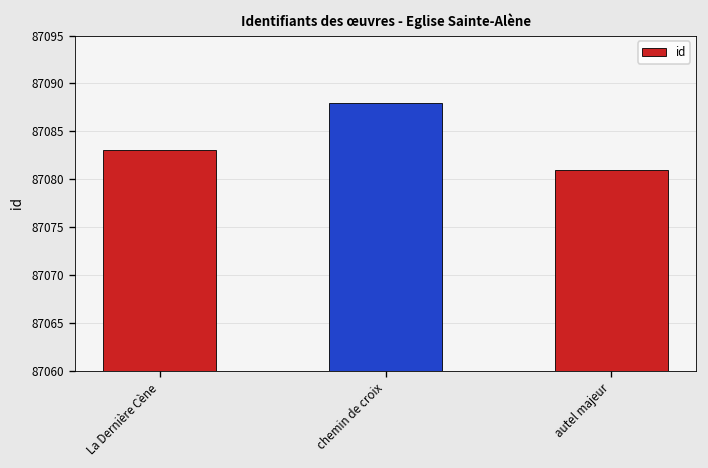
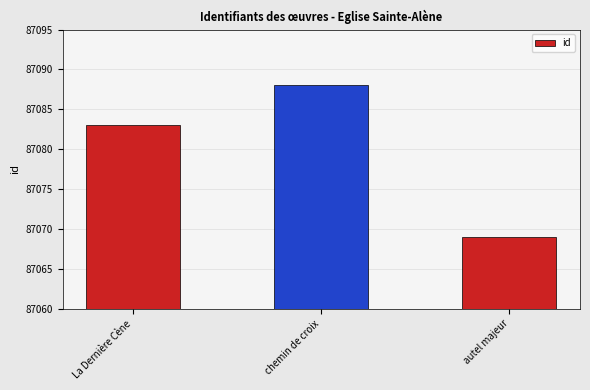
autel majeur: 87081 -> 87069
